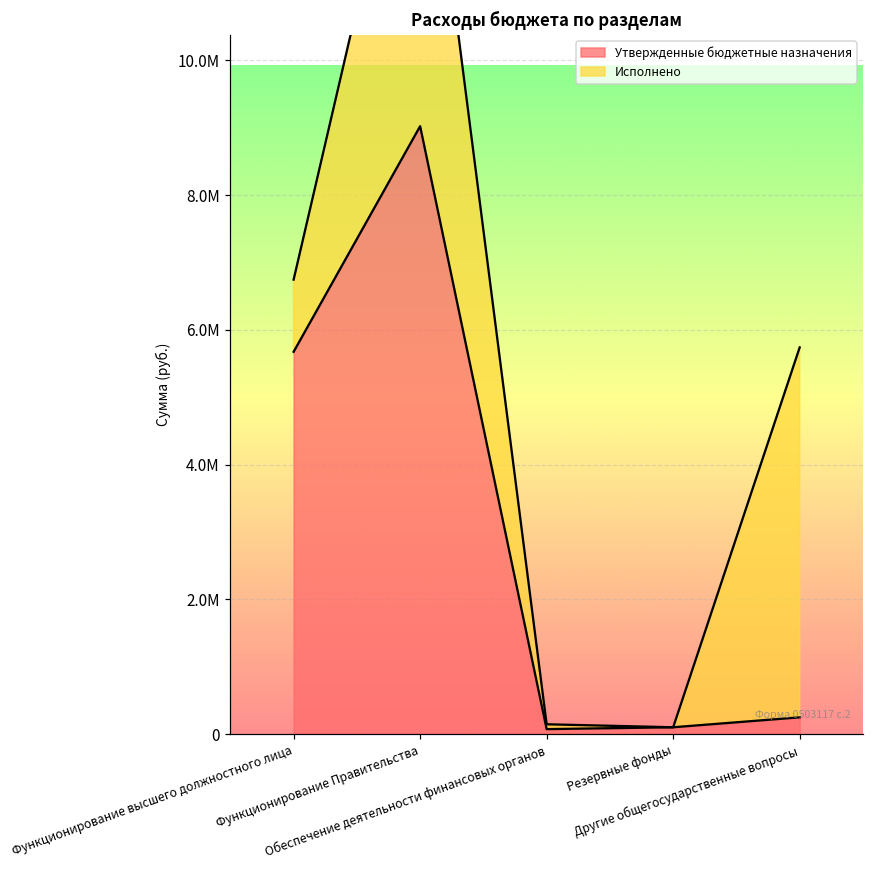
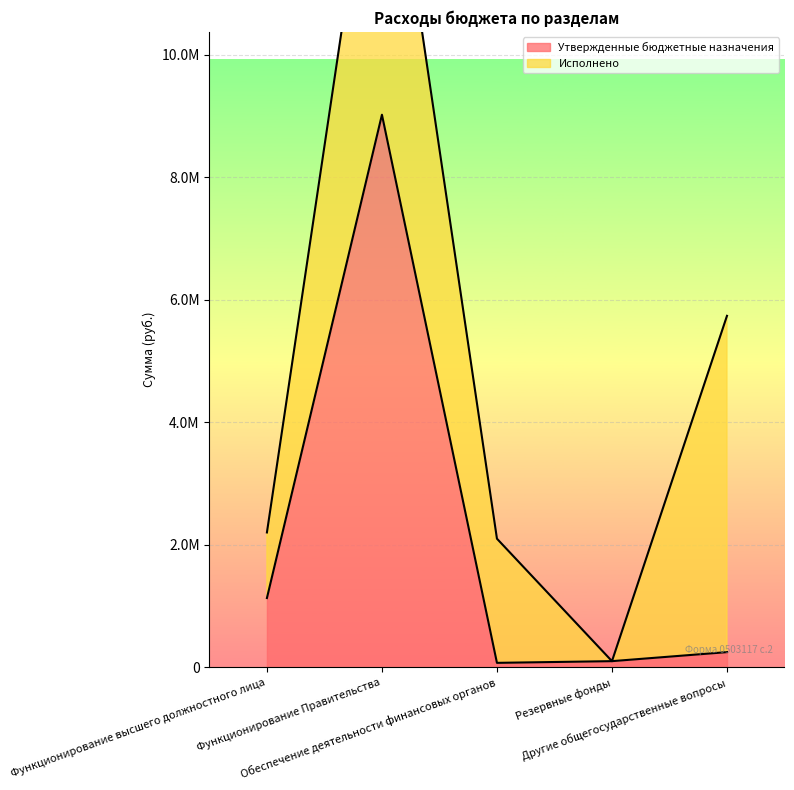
Утвержденные бюджетные назначения, Функционирование высшего должностного лица: 5700000 -> 1100000
Исполнено, Обеспечение деятельности финансовых органов: 100000 -> 2000000
